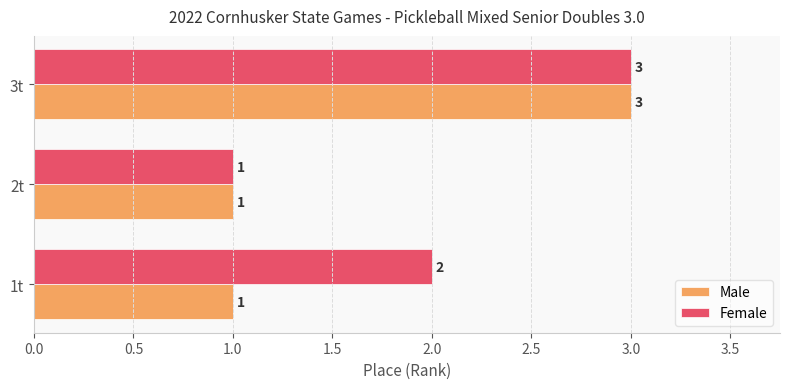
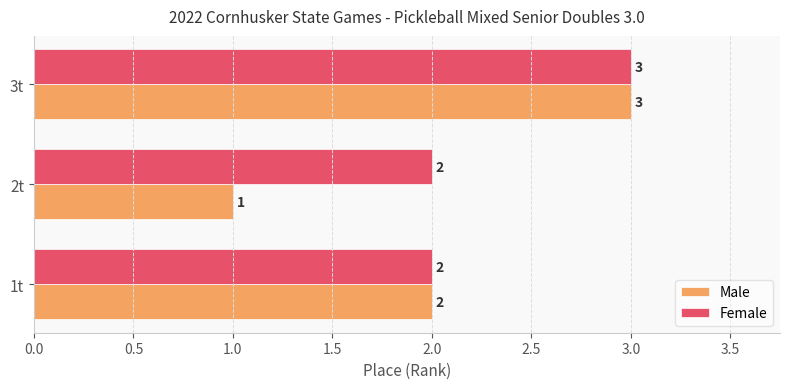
Female, 2t: 1 -> 2
Male, 1t: 1 -> 2
